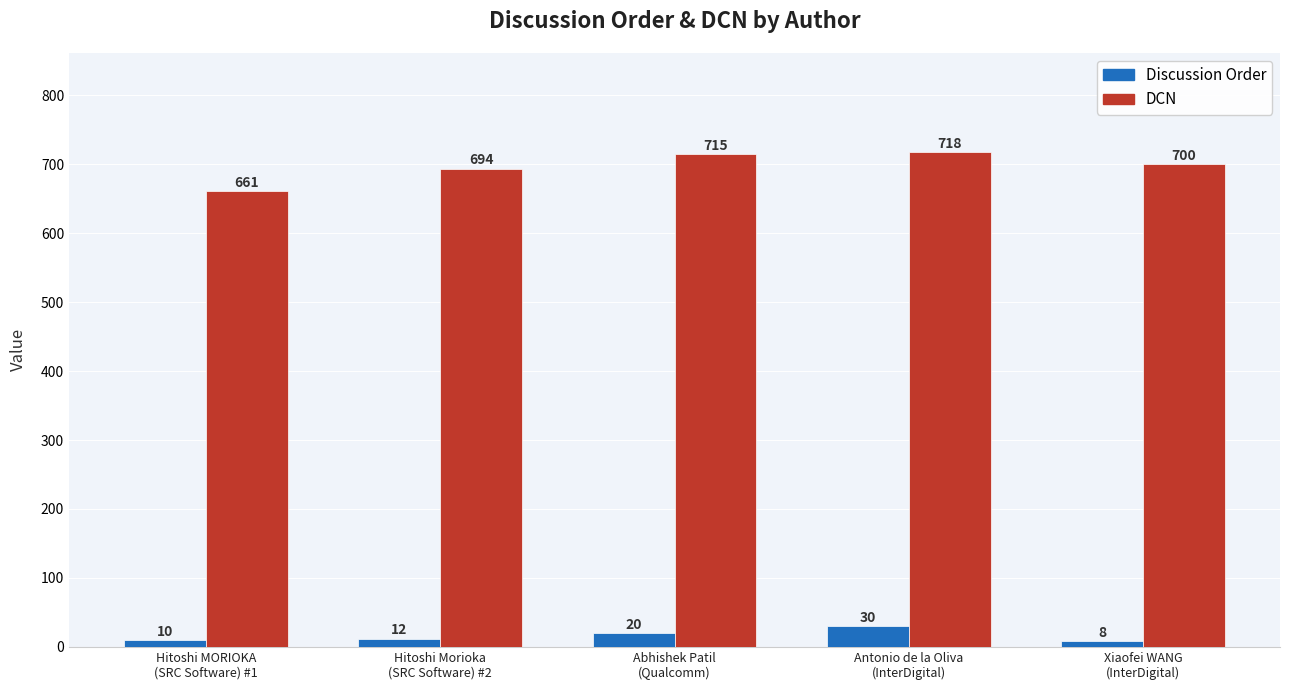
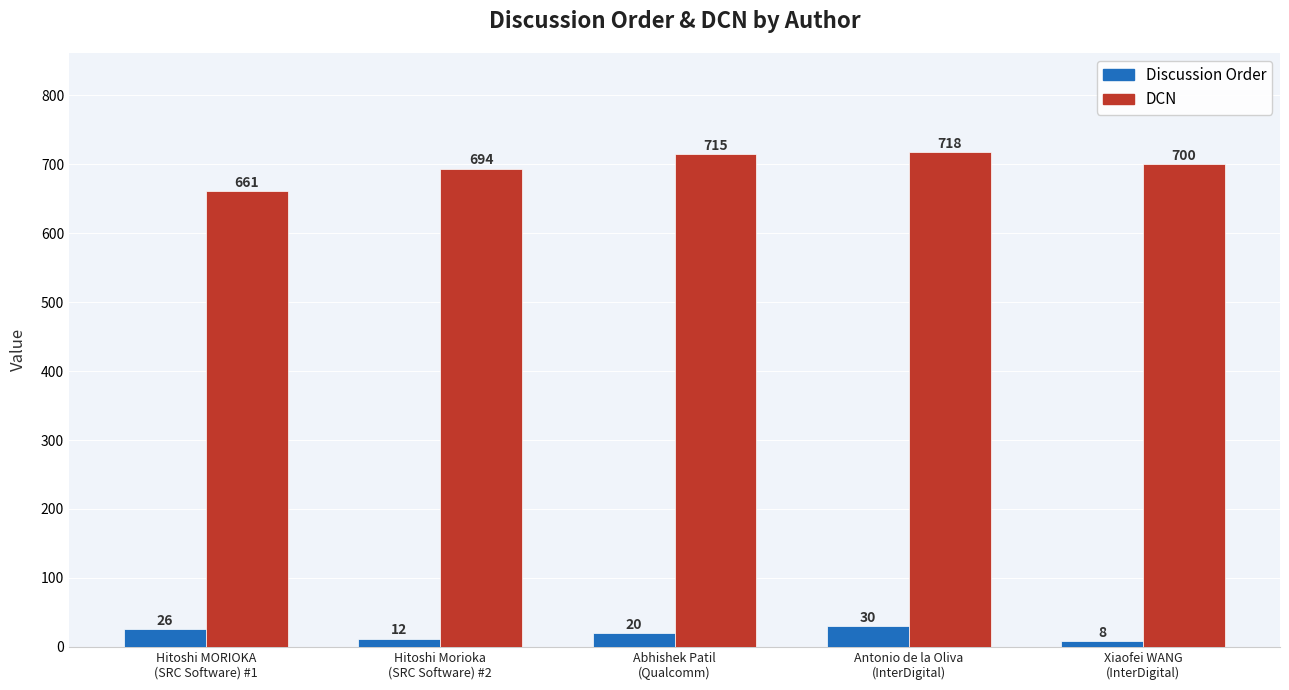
Discussion Order, Hitoshi MORIOKA (SRC Software) #1: 10 -> 26
